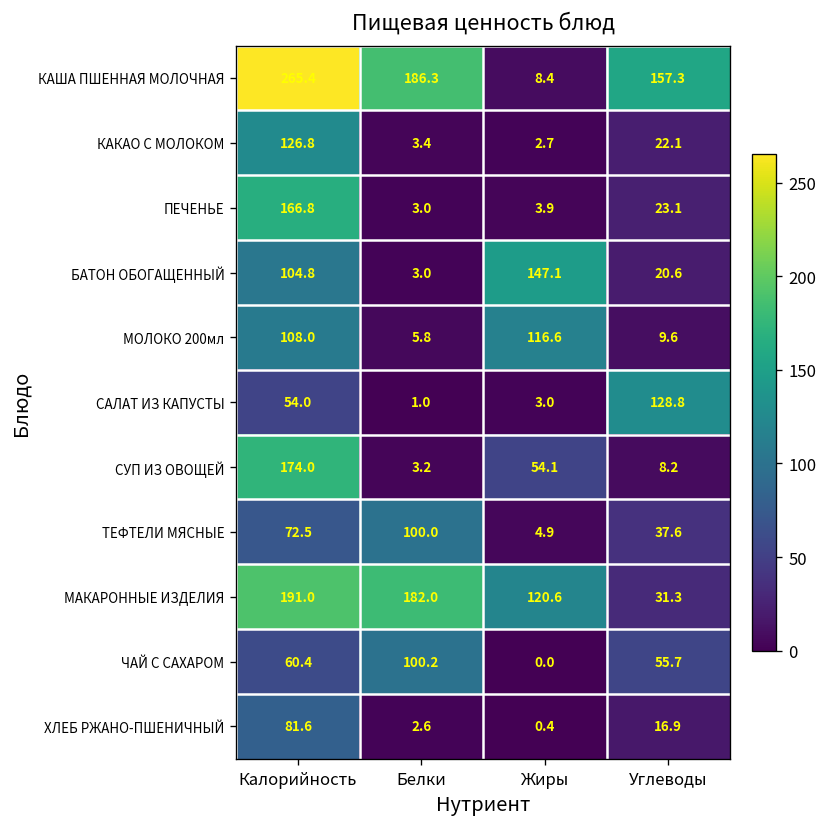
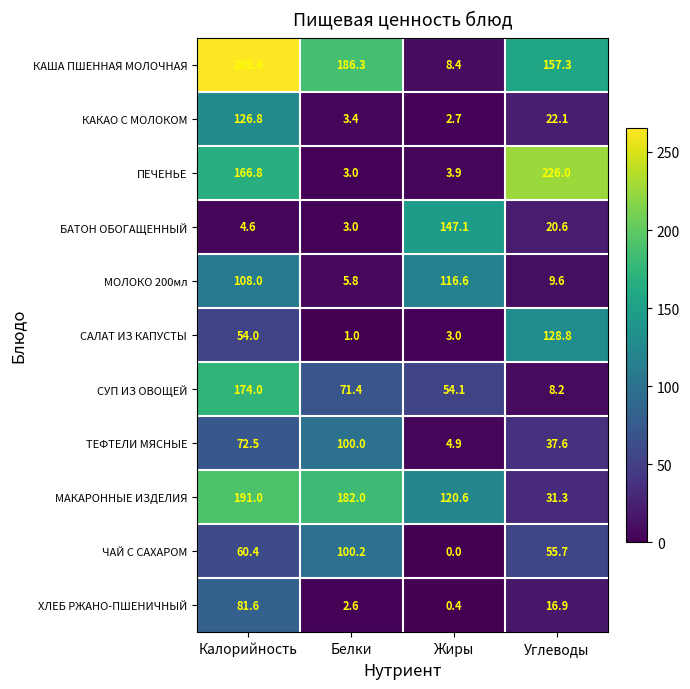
ПЕЧЕНЬЕ, Углеводы: 23.1 -> 226.0
БАТОН ОБОГАЩЕННЫЙ, Калорийность: 104.8 -> 4.6
СУП ИЗ ОВОЩЕЙ, Белки: 3.2 -> 71.4
